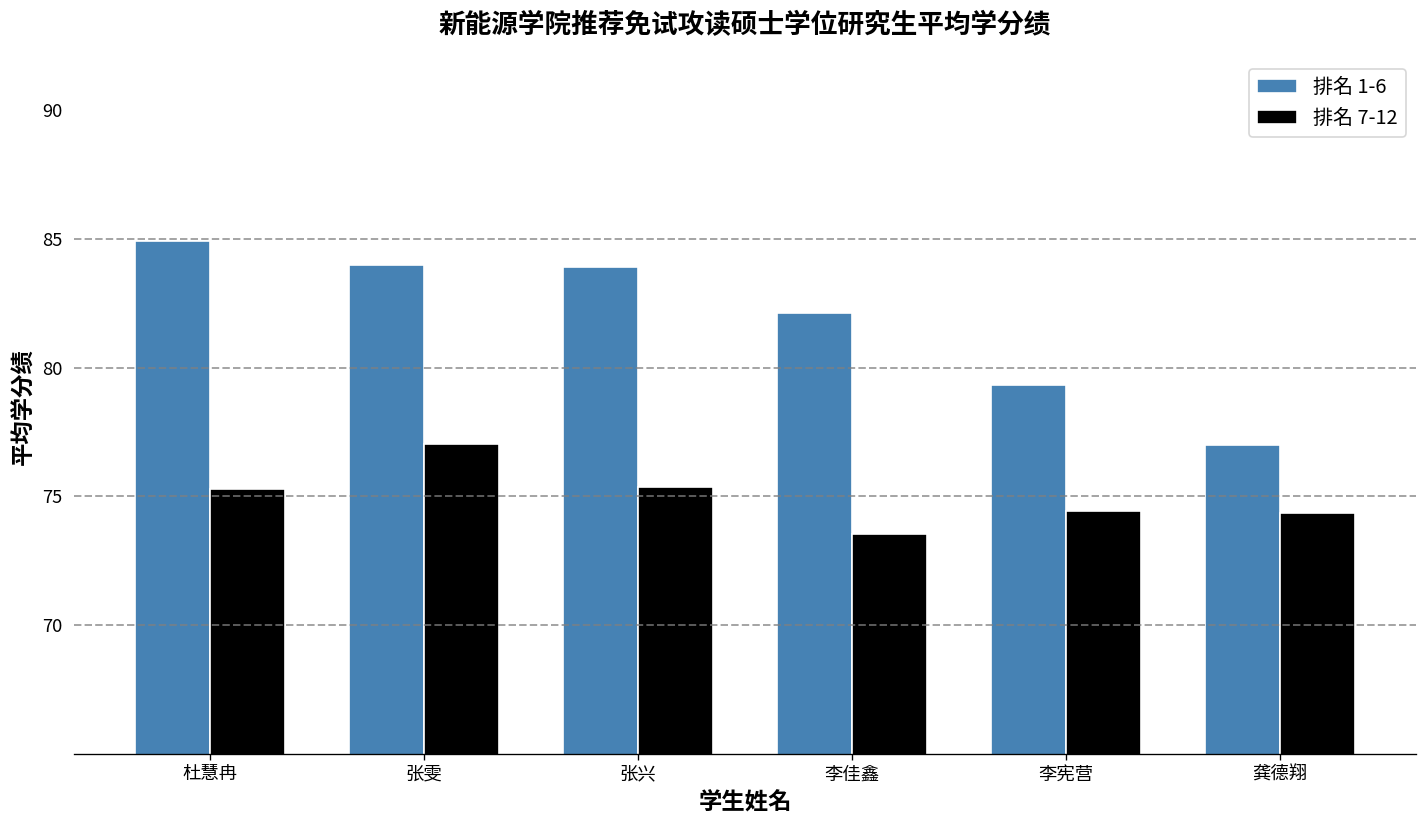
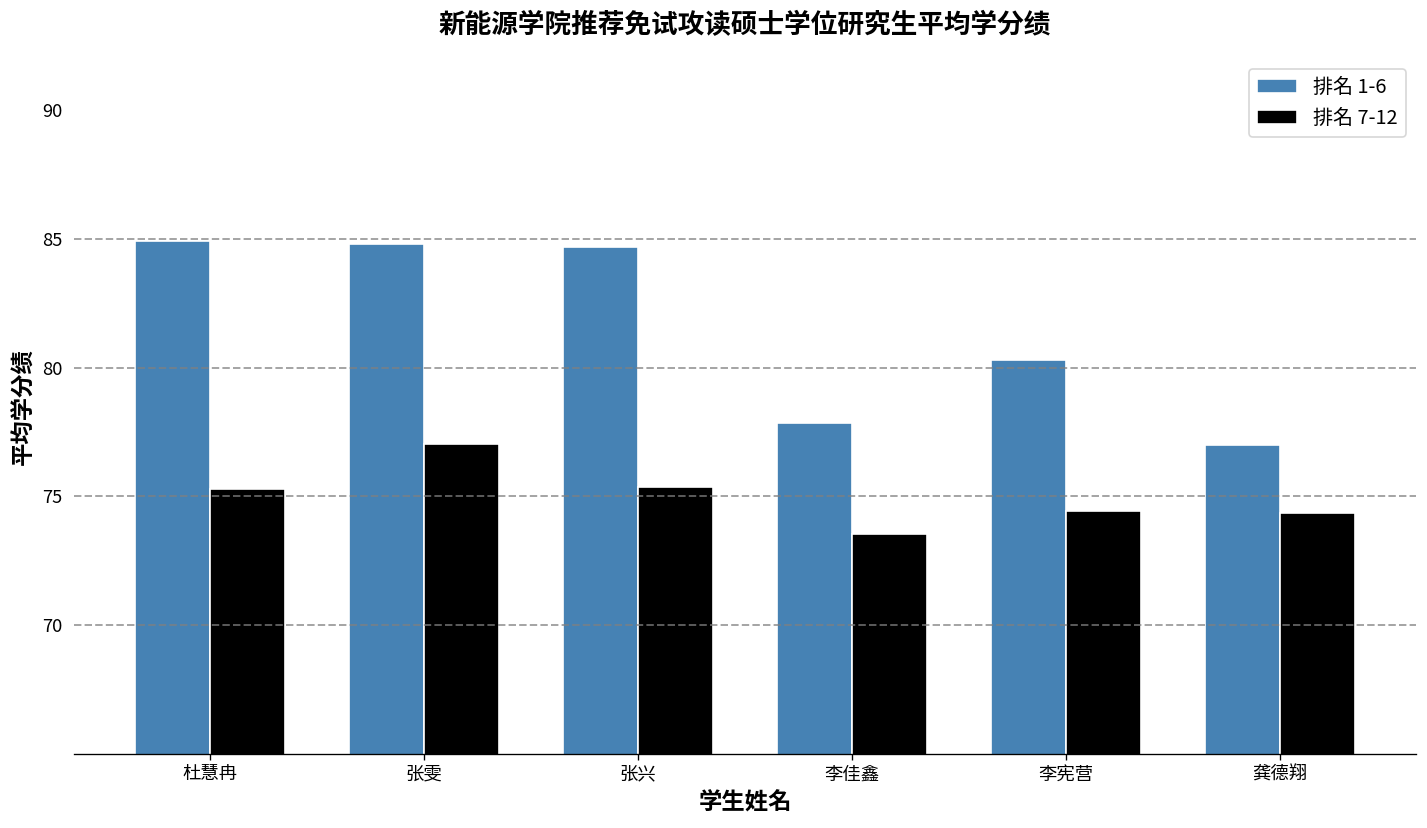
排名 1-6, 张雯: 84.0 -> 84.8
排名 1-6, 张兴: 83.9 -> 84.7
排名 1-6, 李佳鑫: 82.1 -> 77.9
排名 1-6, 李宪营: 79.3 -> 80.3
